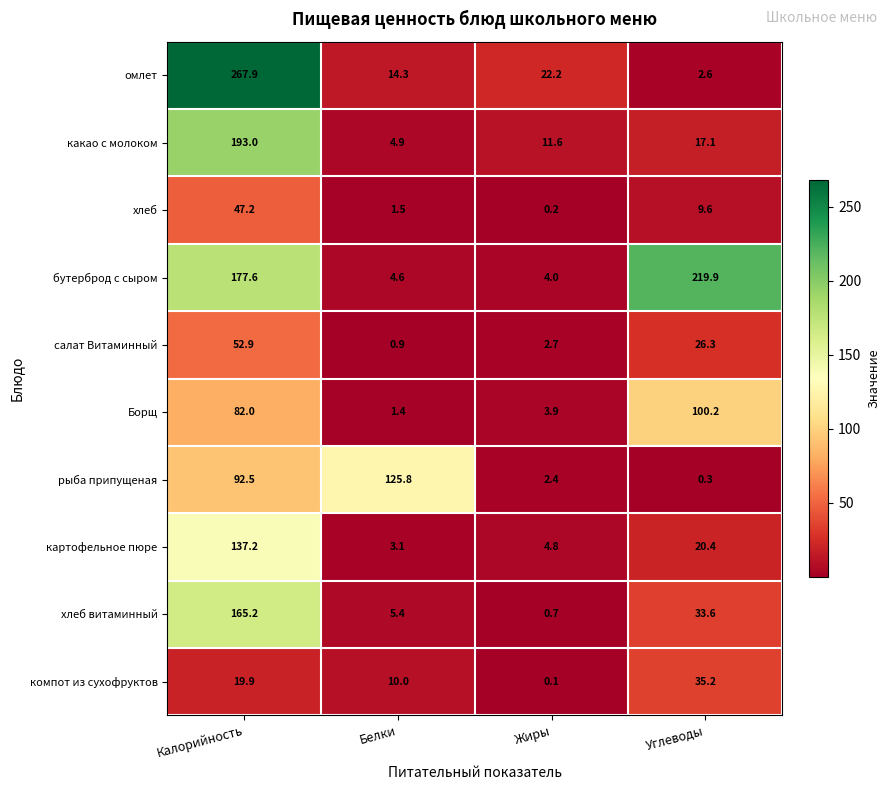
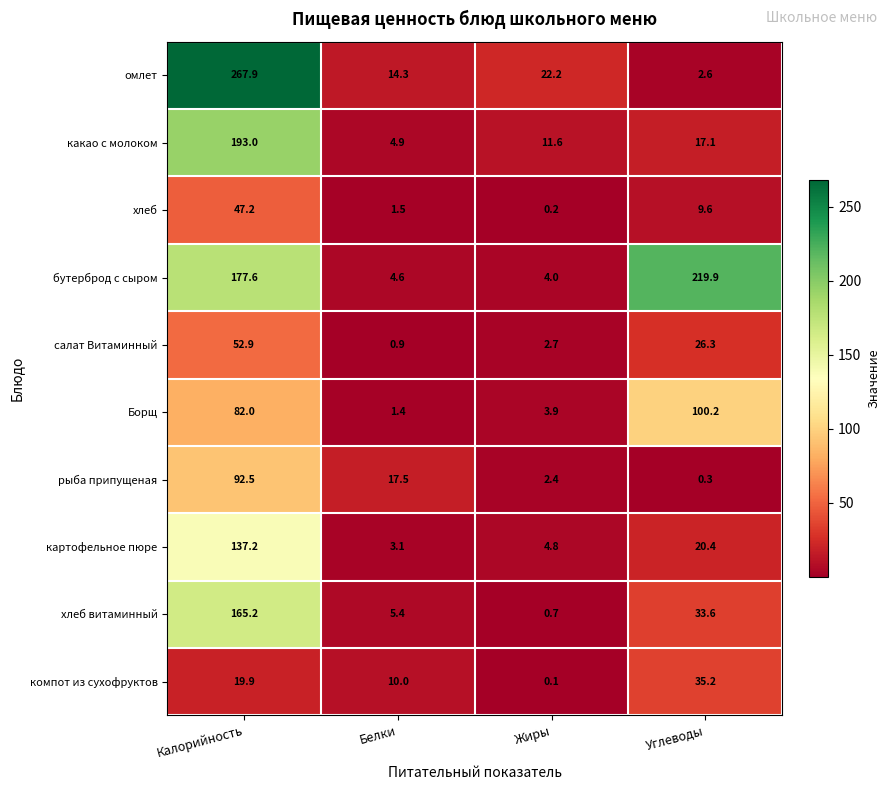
рыба припущеная, Белки: 125.8 -> 17.5
